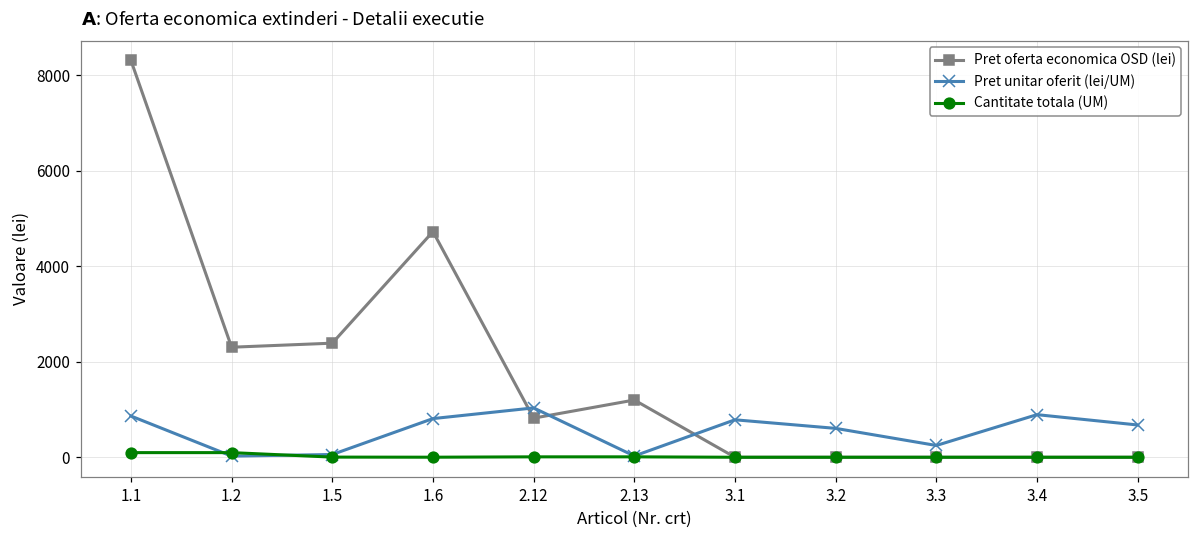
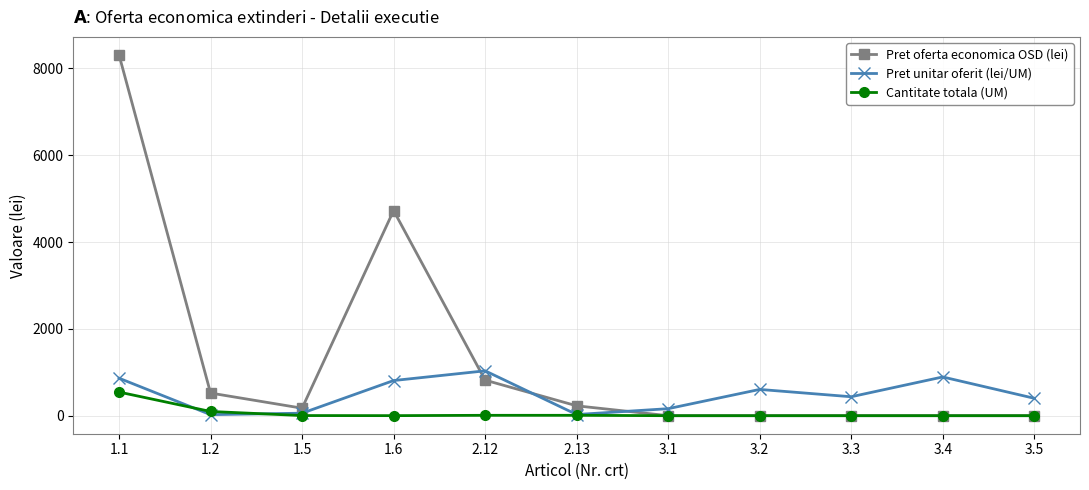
Cantitate totala (UM), 1.1: 100 -> 500
Pret oferta economica OSD (lei), 1.2: 2300 -> 500
Pret oferta economica OSD (lei), 1.5: 2400 -> 200
Pret oferta economica OSD (lei), 2.13: 1200 -> 200
Pret unitar oferit (lei/UM), 3.1: 800 -> 200
Pret unitar oferit (lei/UM), 3.3: 200 -> 400
Pret unitar oferit (lei/UM), 3.5: 700 -> 400
